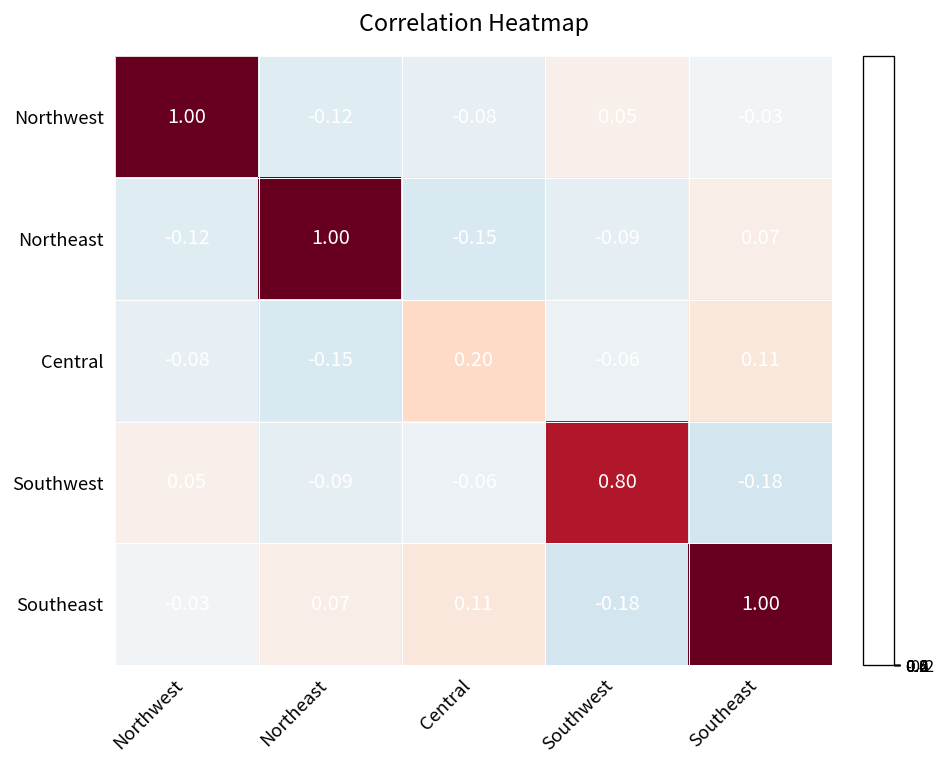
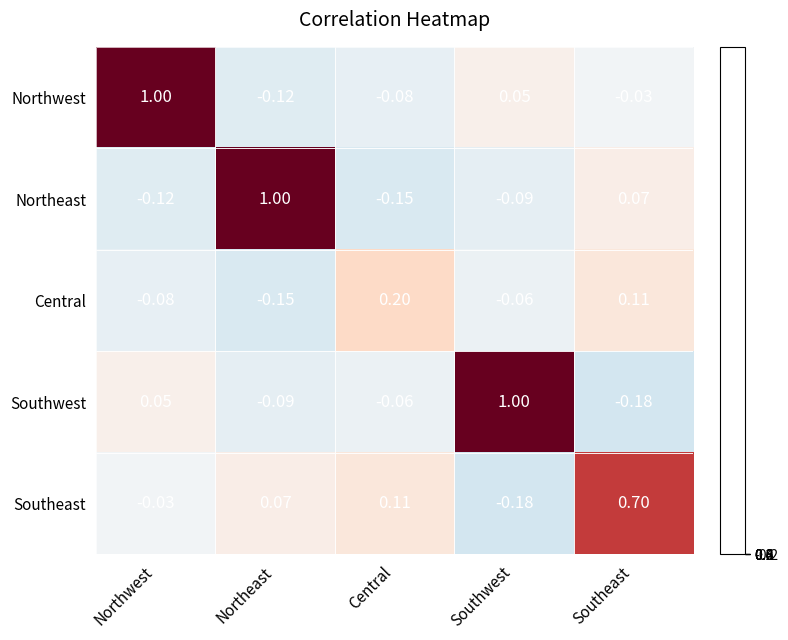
Southwest, Southwest: 0.80 -> 1.00
Southeast, Southeast: 1.00 -> 0.70
